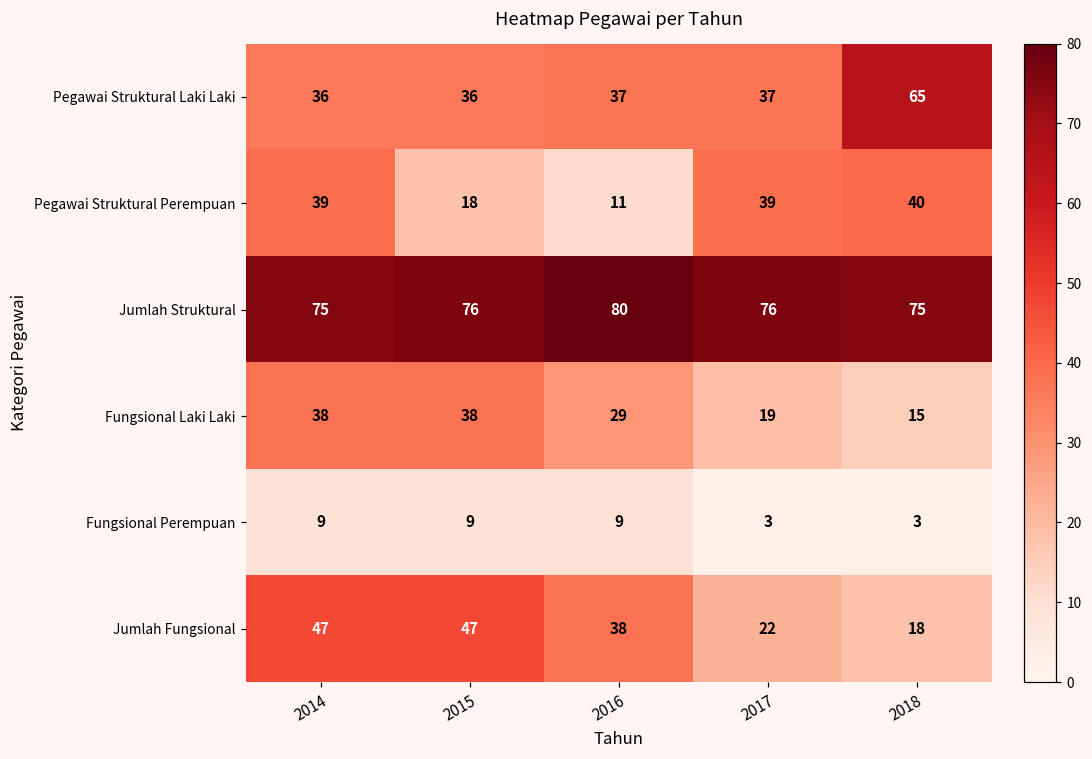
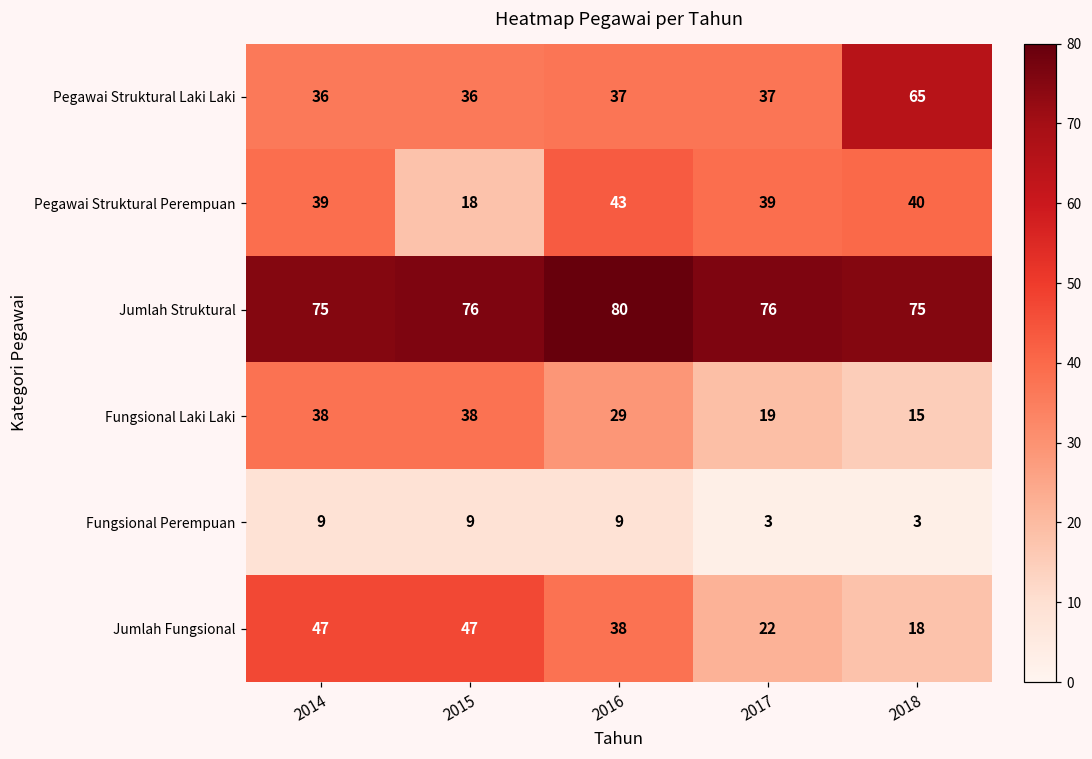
Pegawai Struktural Perempuan, 2016: 11 -> 43
